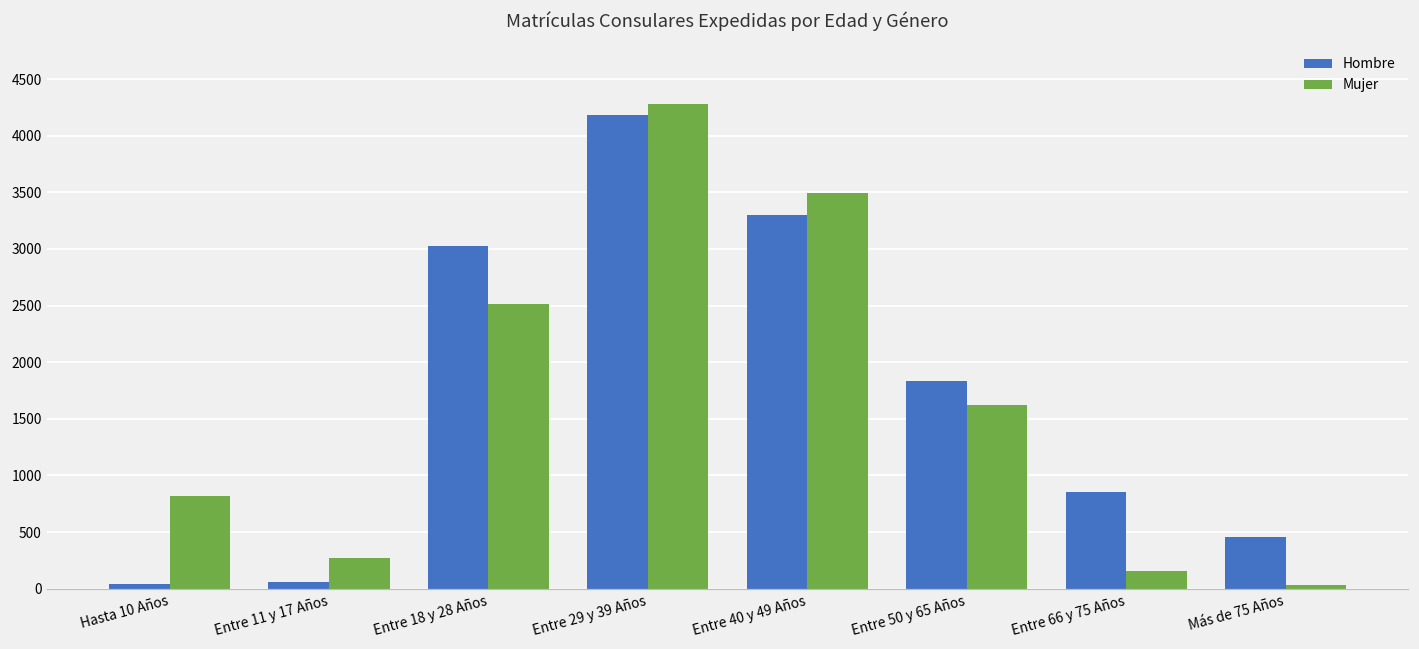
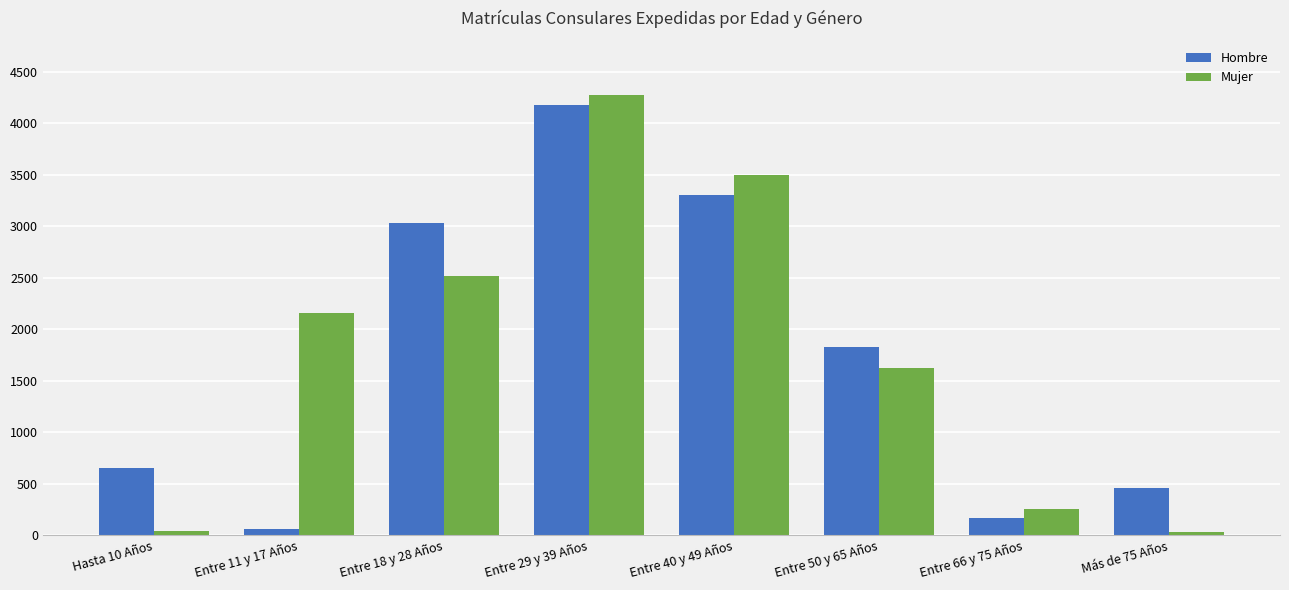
Hombre, Hasta 10 Años: 40 -> 650
Mujer, Hasta 10 Años: 820 -> 40
Mujer, Entre 11 y 17 Años: 270 -> 2160
Hombre, Entre 66 y 75 Años: 850 -> 170
Mujer, Entre 66 y 75 Años: 160 -> 260
